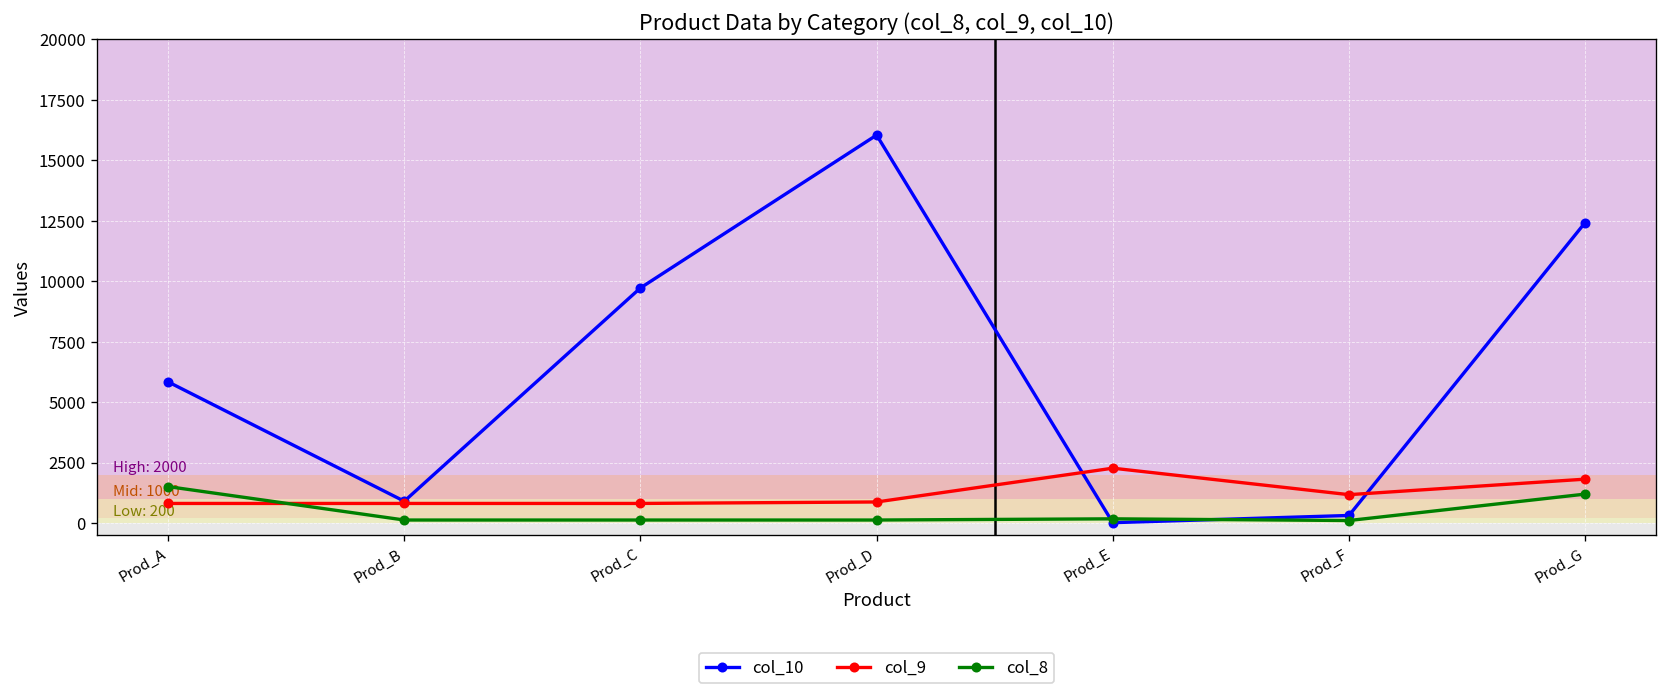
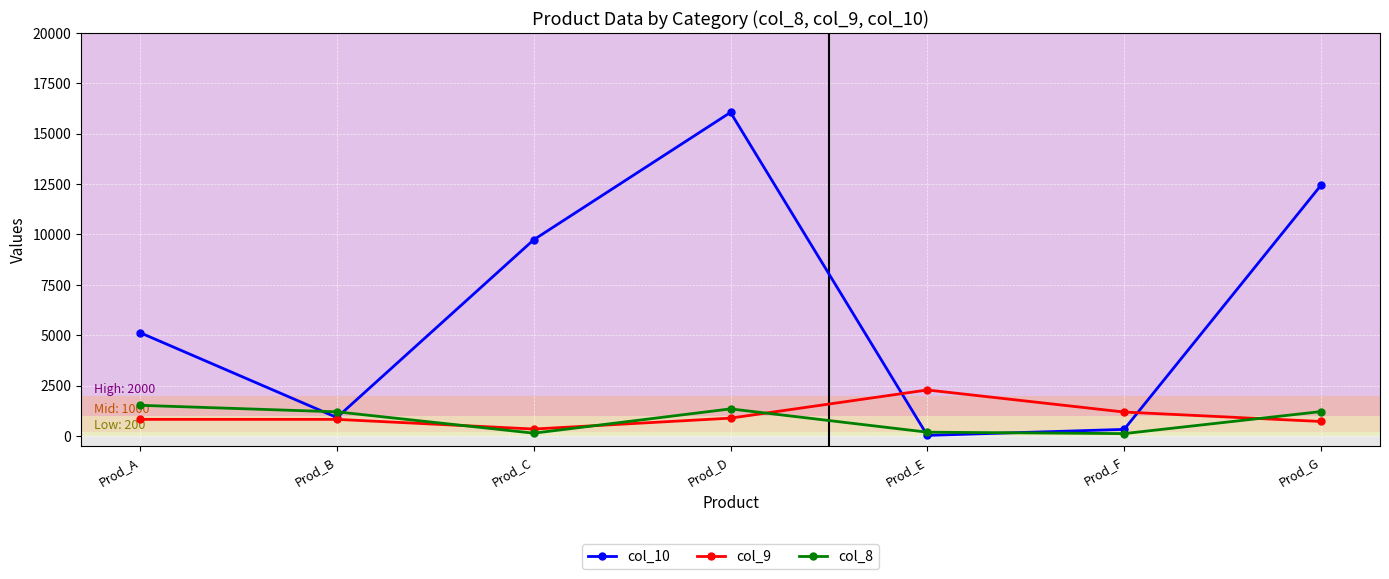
col_10, Prod_A: 5800 -> 5100
col_8, Prod_B: 100 -> 1200
col_9, Prod_C: 800 -> 300
col_8, Prod_D: 100 -> 1300
col_9, Prod_G: 1800 -> 700
